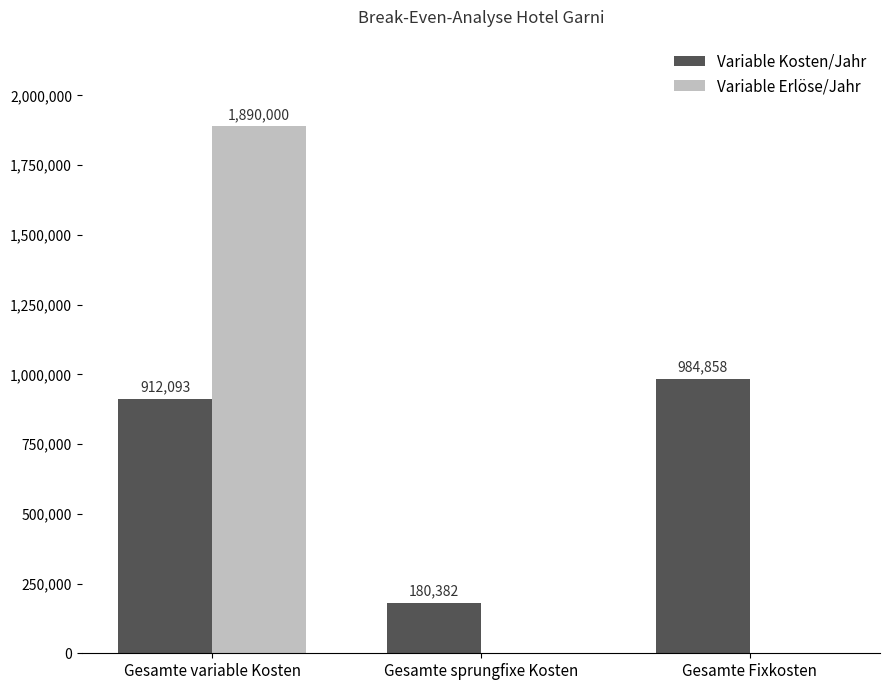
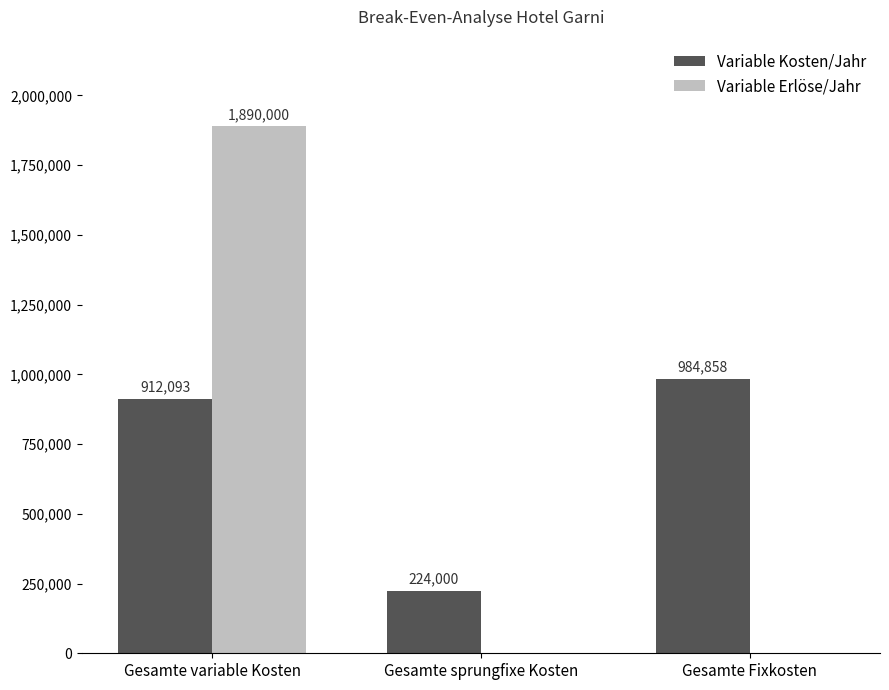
Variable Kosten/Jahr, Gesamte sprungfixe Kosten: 180,382 -> 224,000
